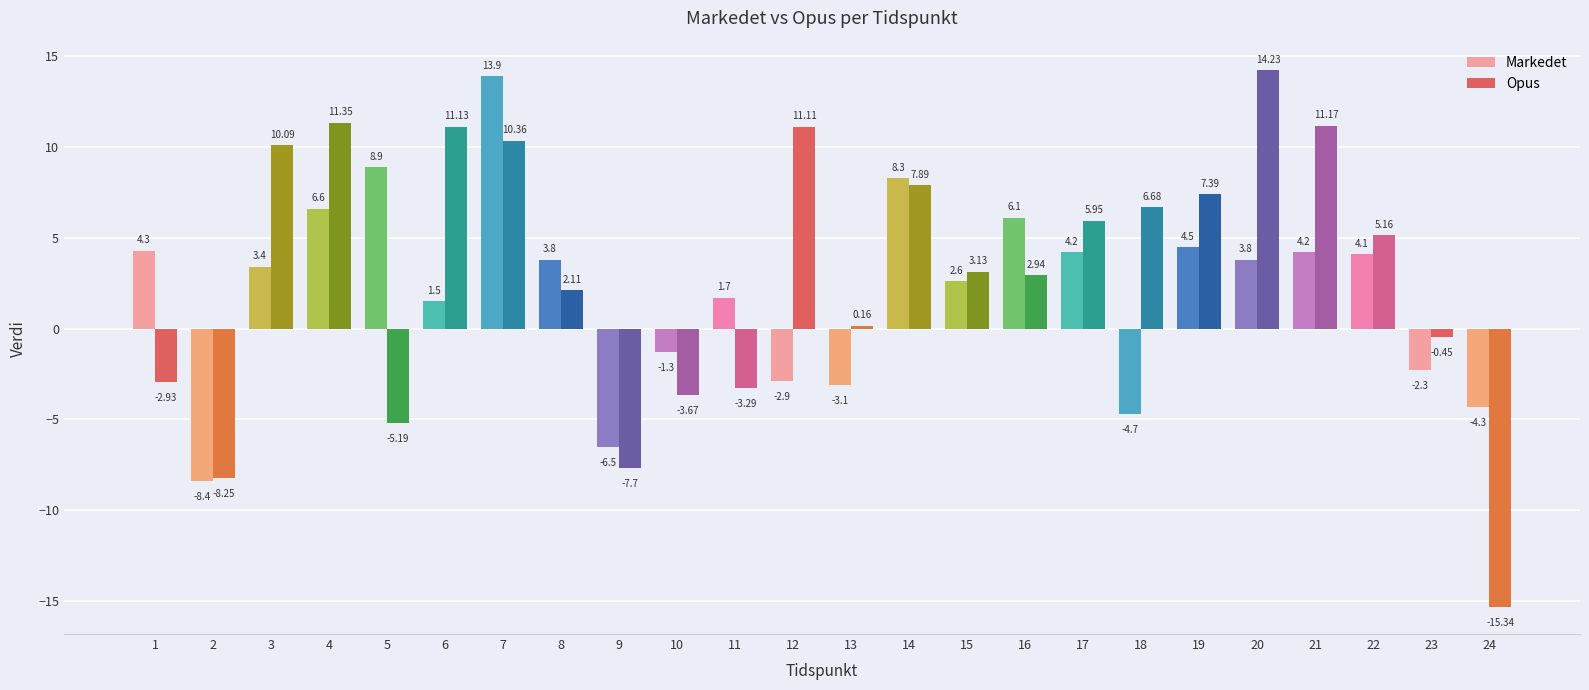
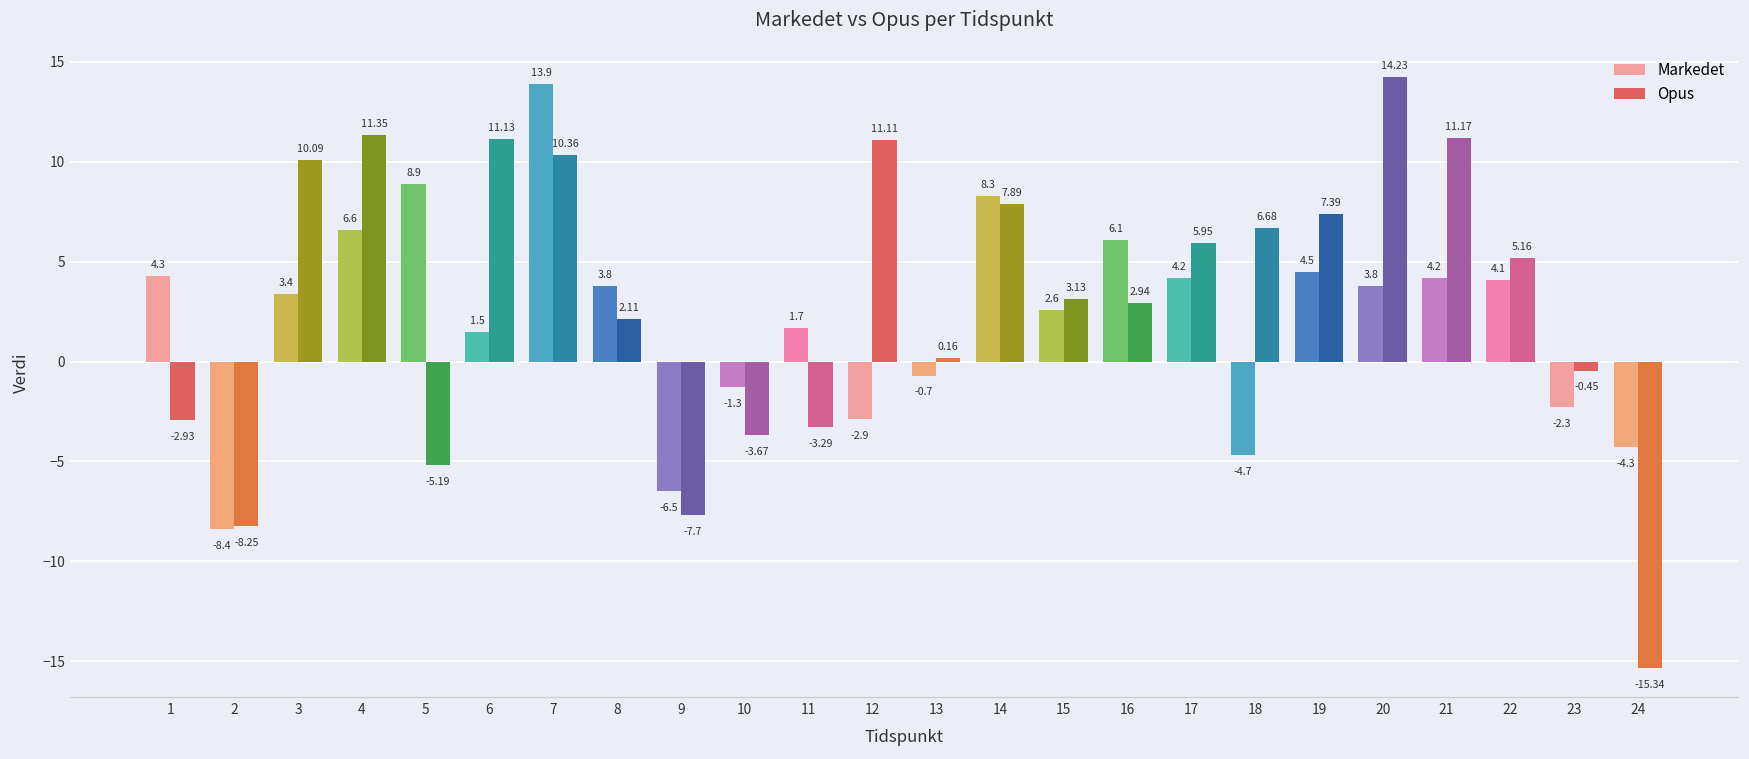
Markedet, 13: -3.1 -> -0.7
